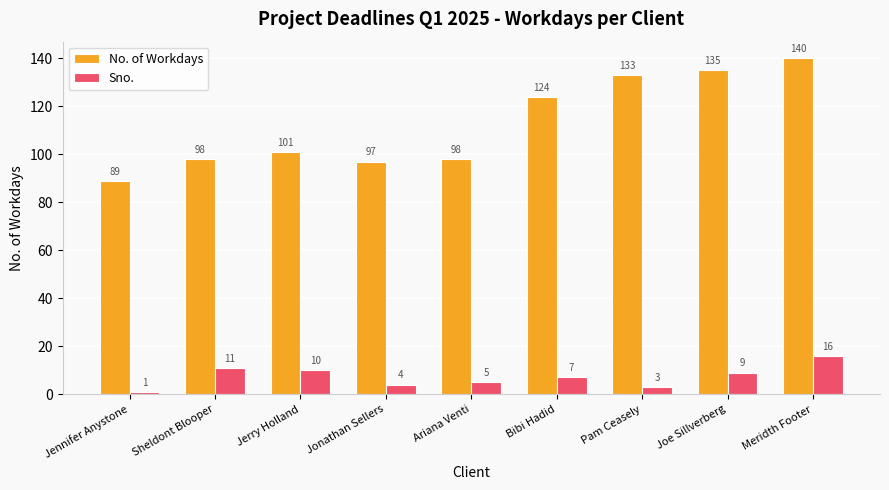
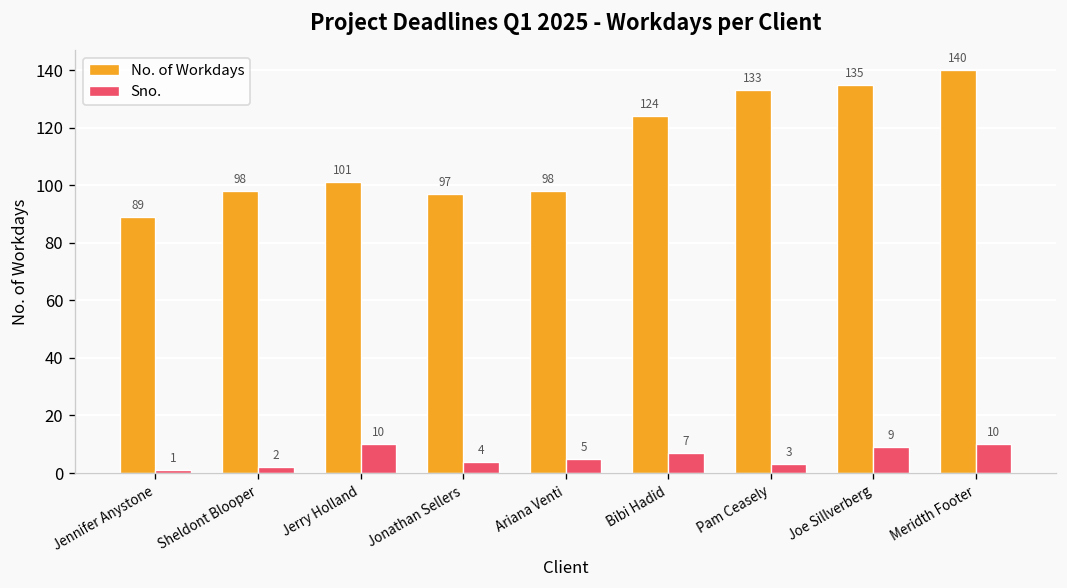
Sno., Sheldont Blooper: 11 -> 2
Sno., Meridth Footer: 16 -> 10
